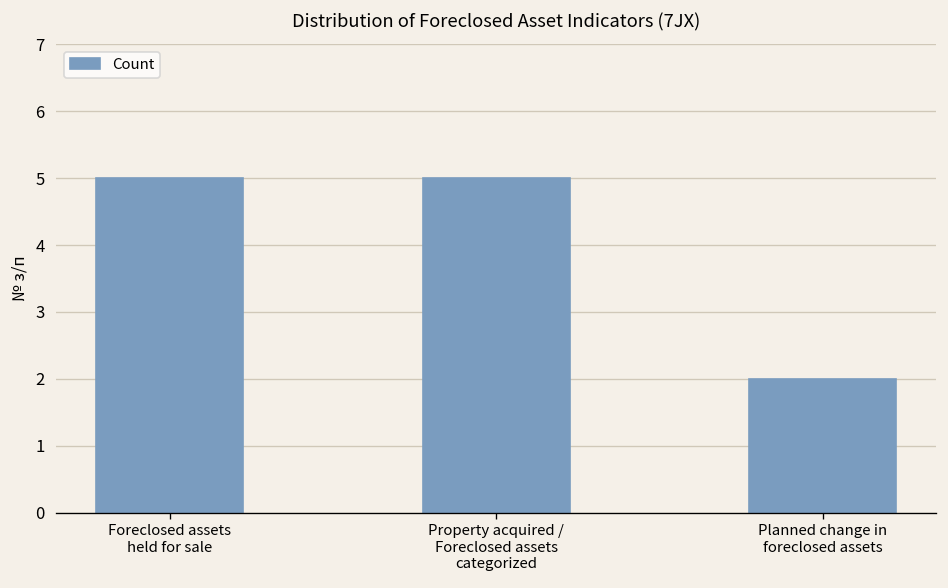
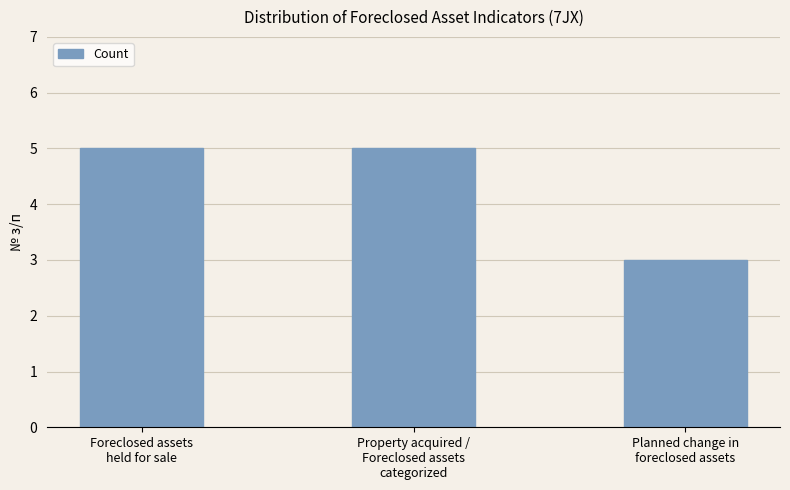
Planned change in foreclosed assets: 2 -> 3
